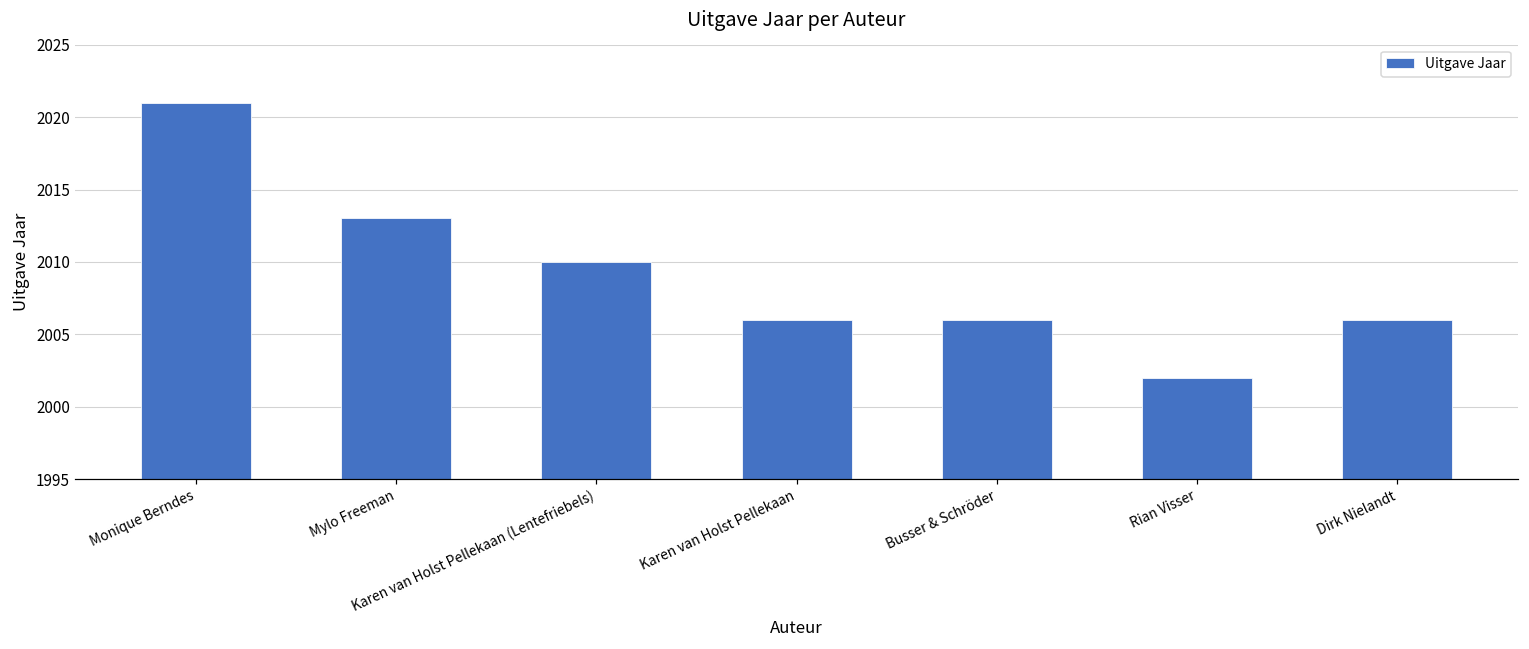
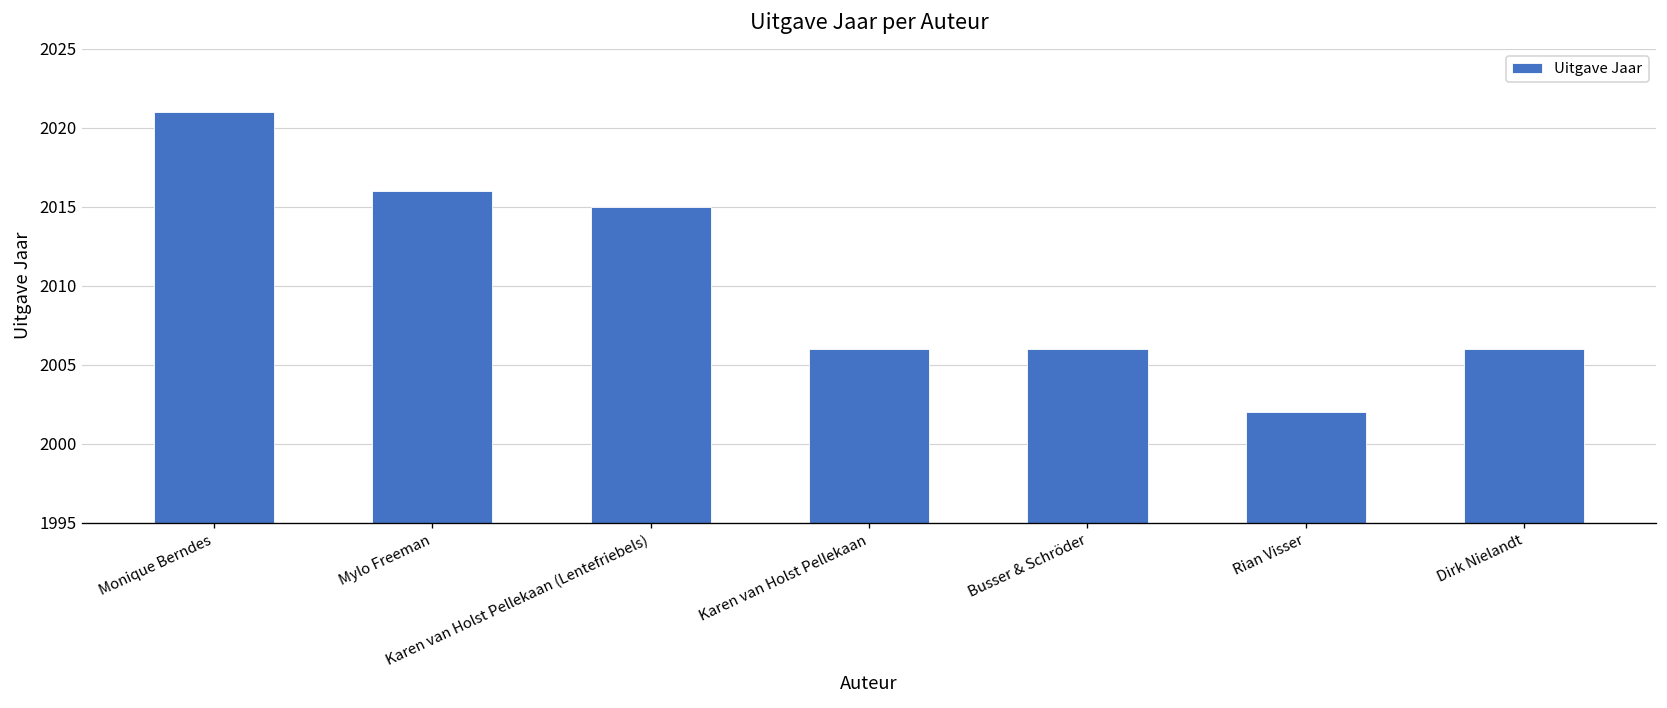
Mylo Freeman: 2013 -> 2016
Karen van Holst Pellekaan (Lentefriebels): 2010 -> 2015
